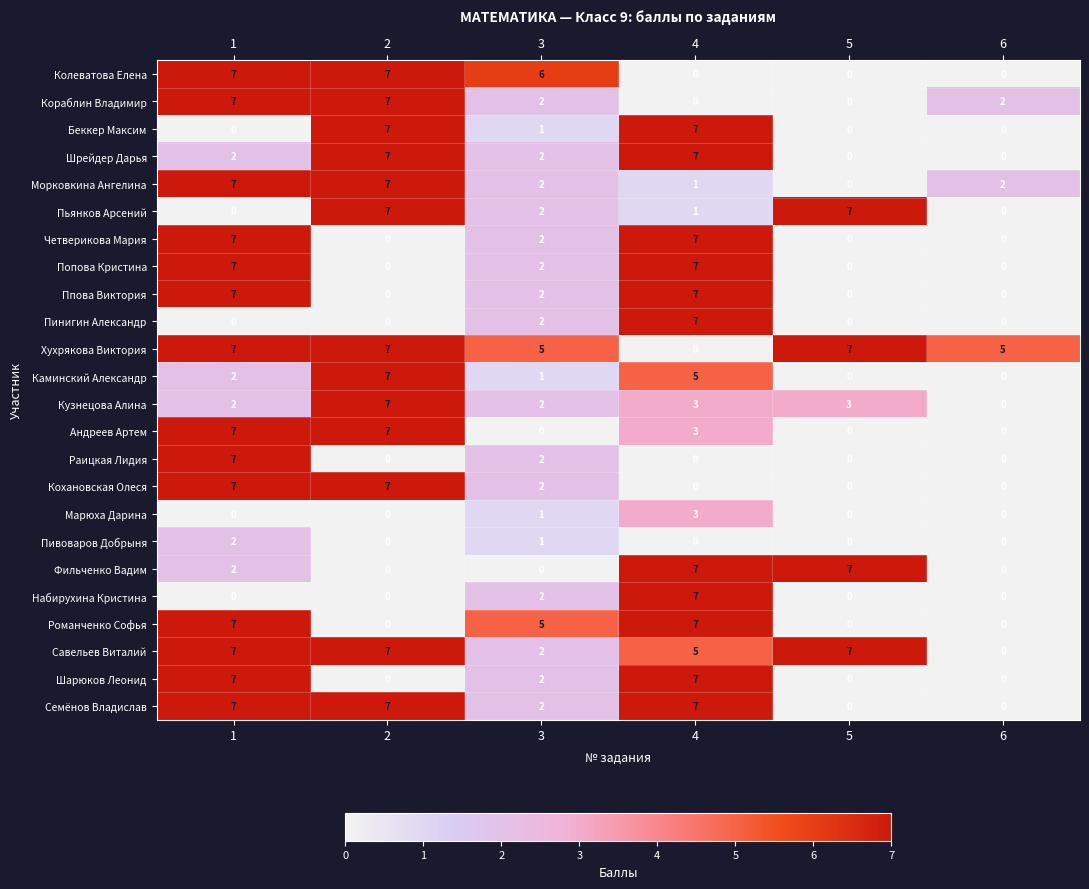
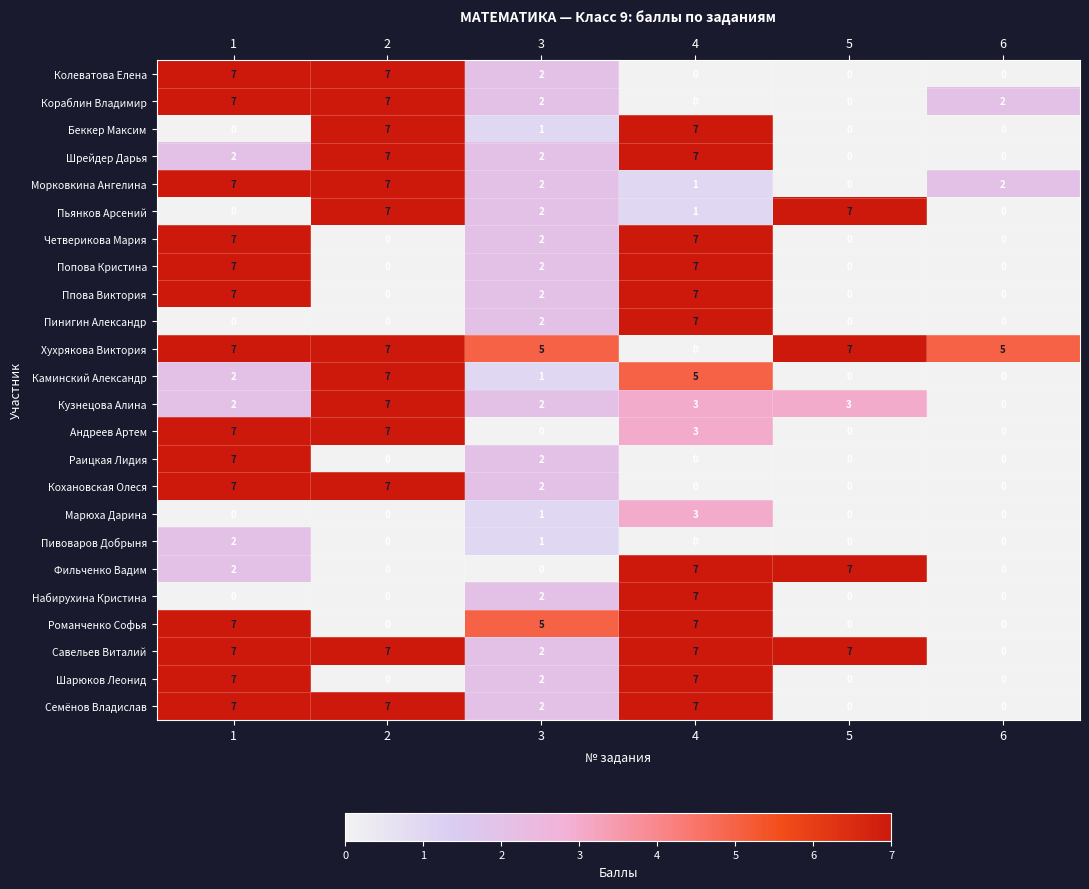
Колеватова Елена, 3: 6 -> 2
Савельев Виталий, 4: 5 -> 7
